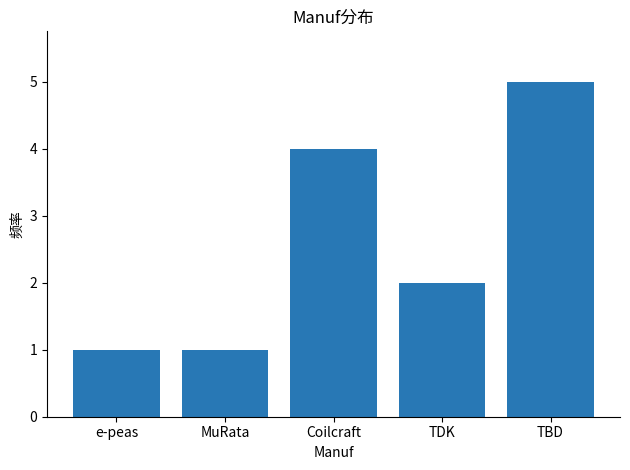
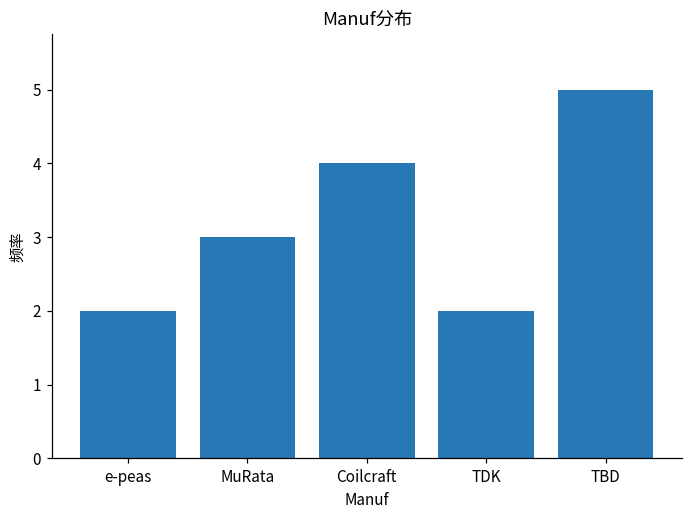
e-peas: 1 -> 2
MuRata: 1 -> 3
